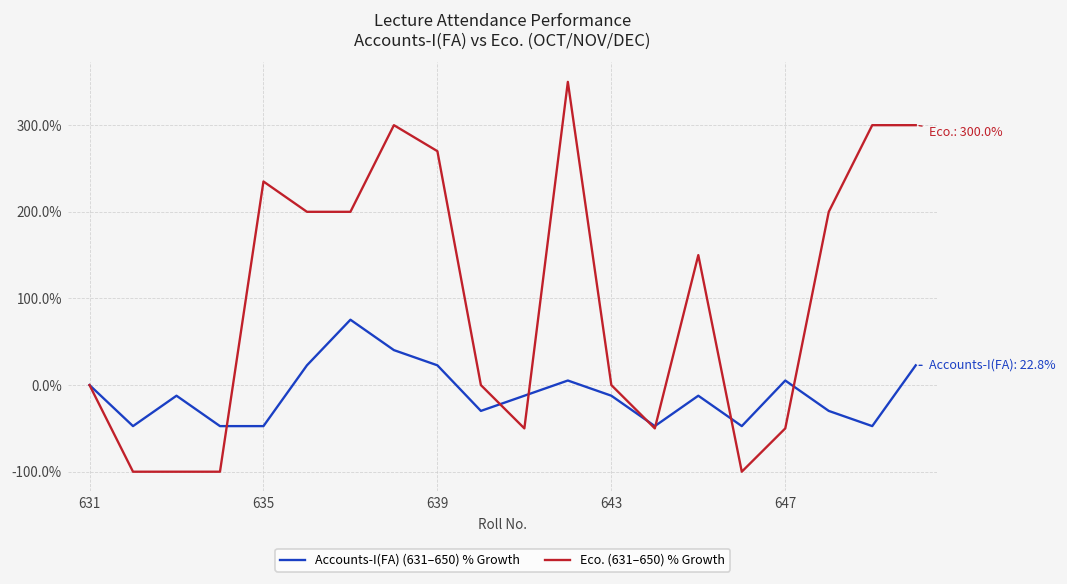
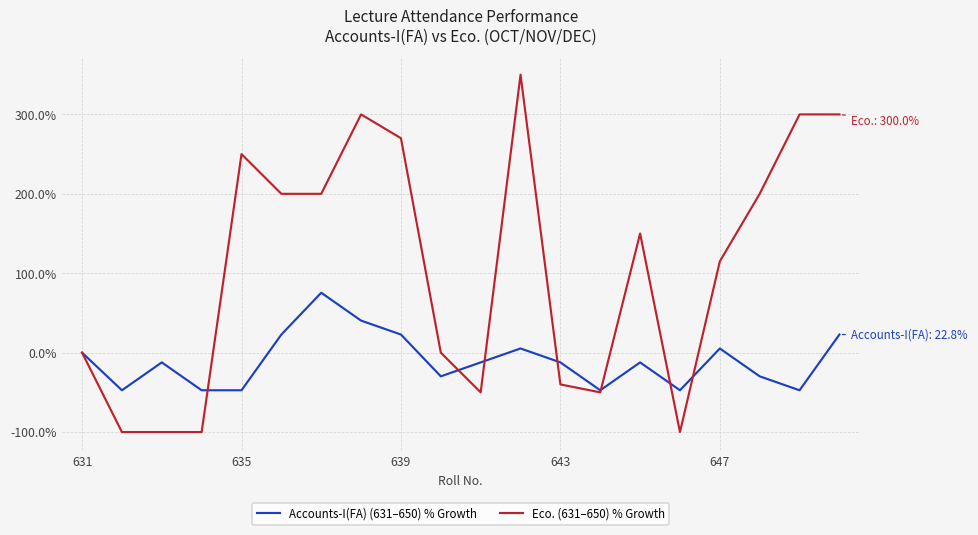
Eco. (631–650) % Growth, 635: 240% -> 250%
Eco. (631–650) % Growth, 643: 0% -> -40%
Eco. (631–650) % Growth, 647: -50% -> 110%
